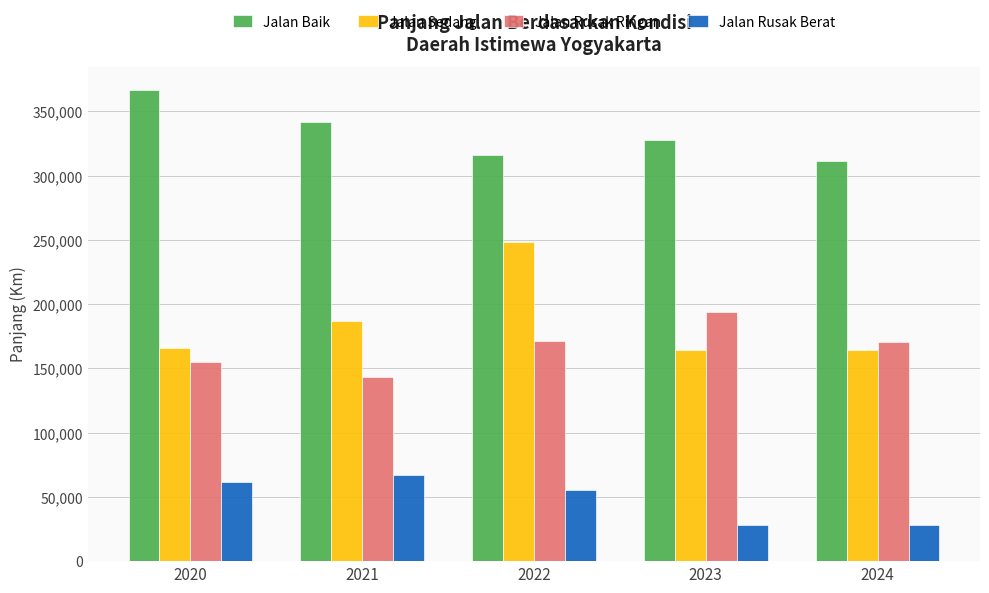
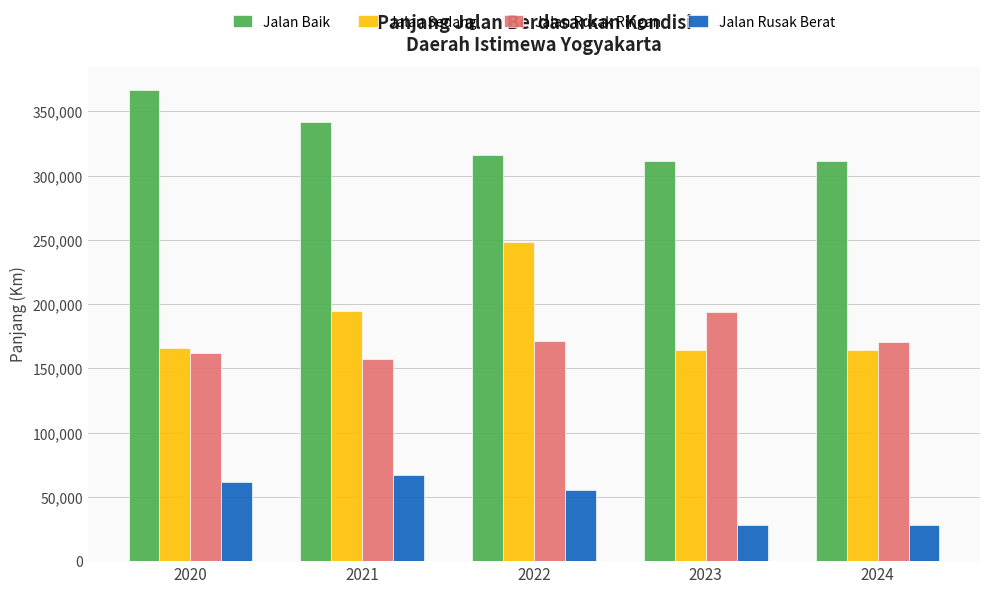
Jalan Rusak Ringan, 2020: 155,000 -> 162,000
Jalan Sedang, 2021: 187,000 -> 194,000
Jalan Rusak Ringan, 2021: 144,000 -> 157,000
Jalan Baik, 2023: 328,000 -> 312,000
